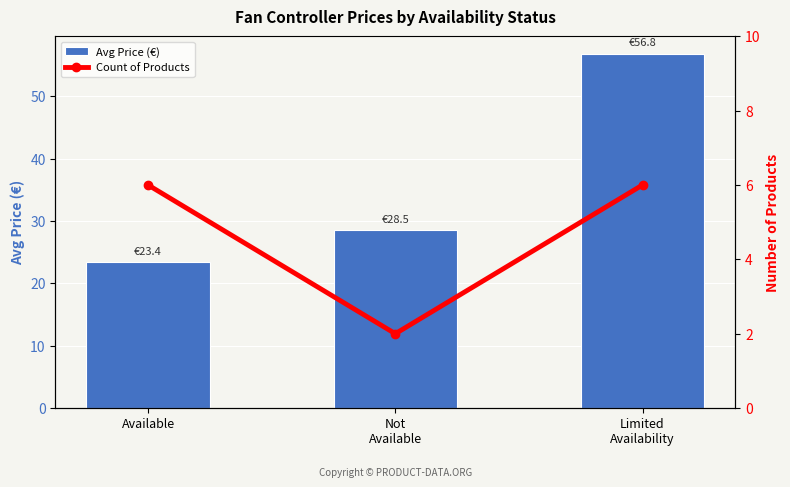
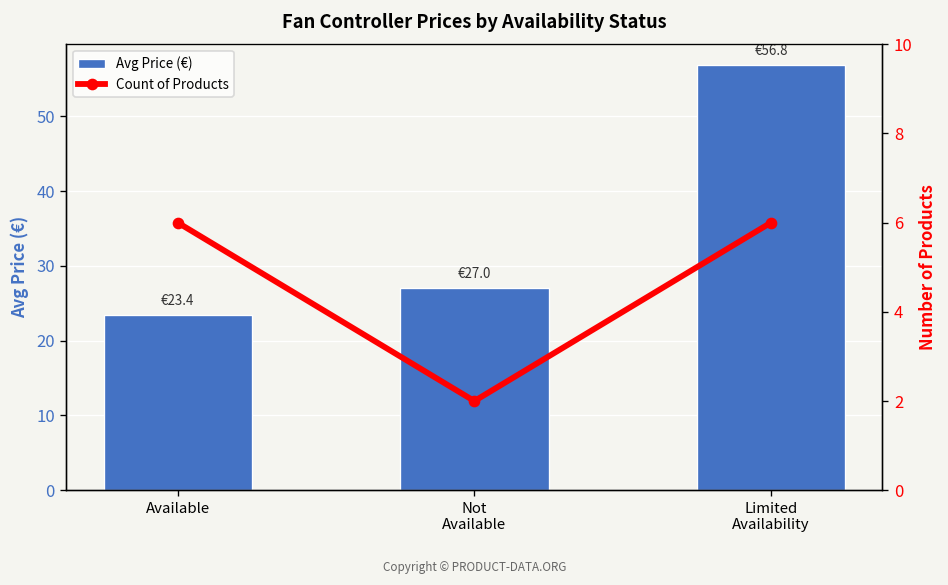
Avg Price (€), Not Available: €28.5 -> €27.0
